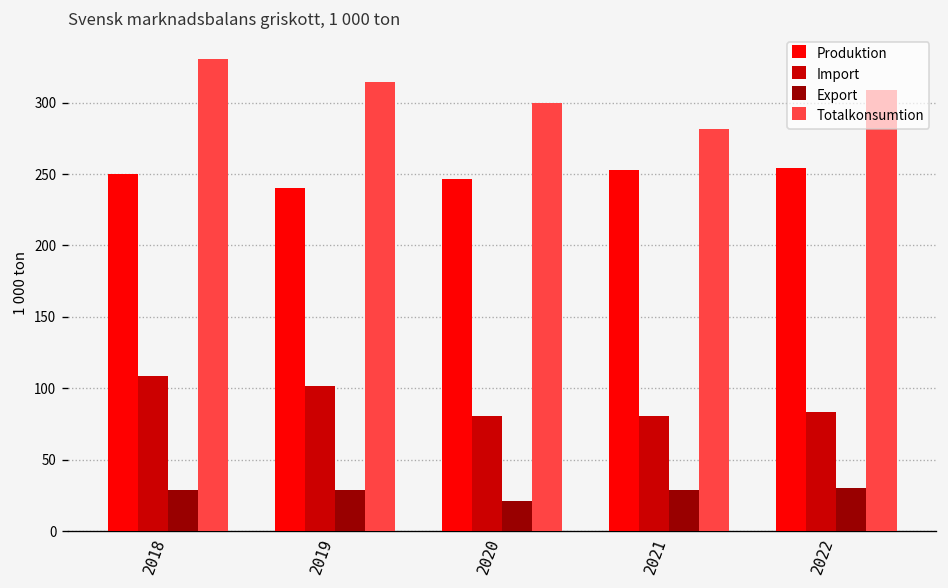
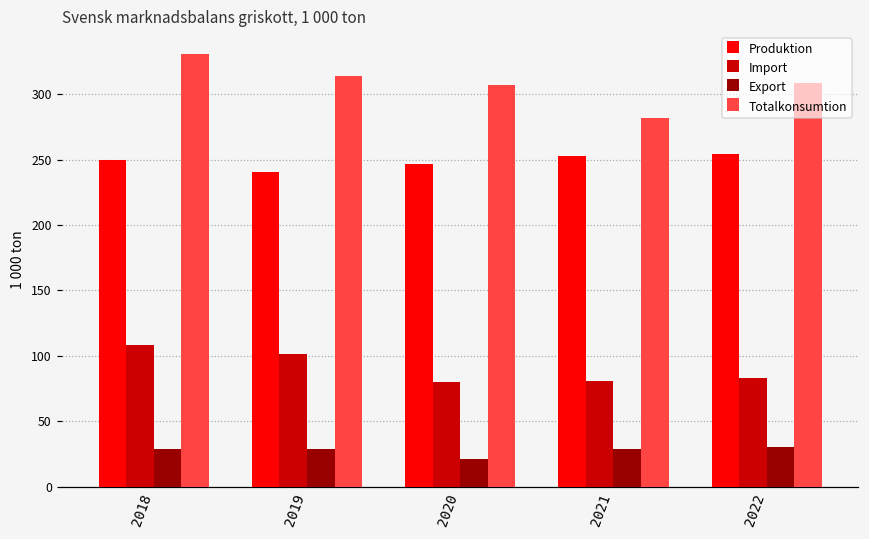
Totalkonsumtion, 2020: 300 -> 307
